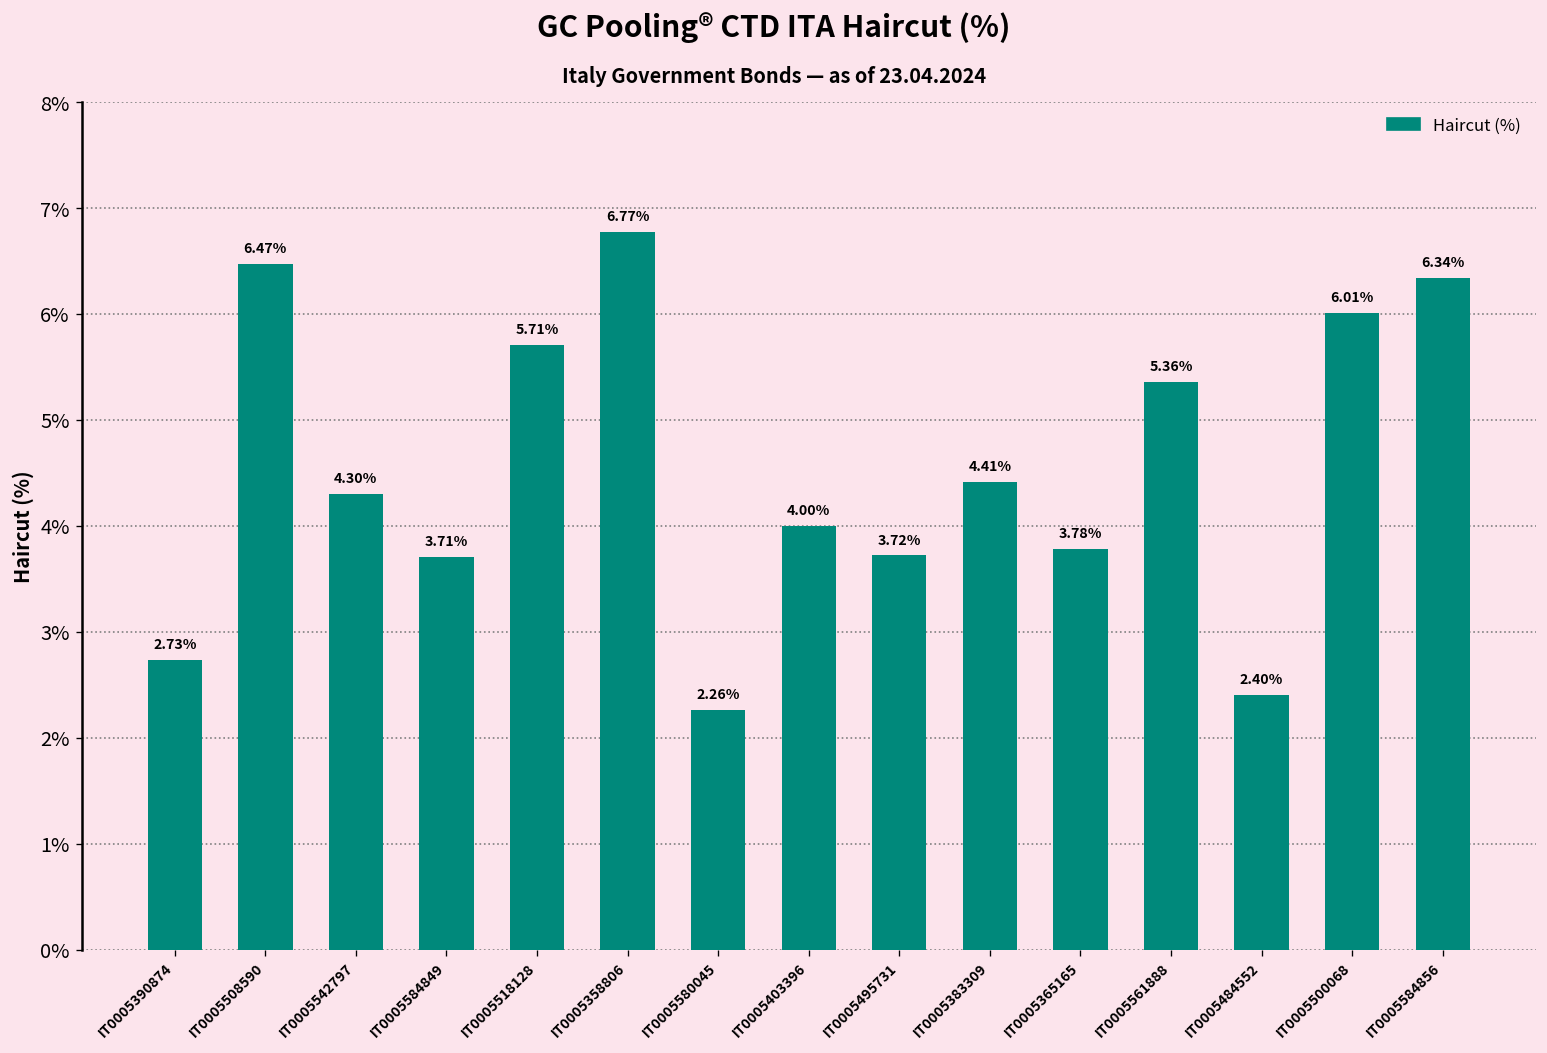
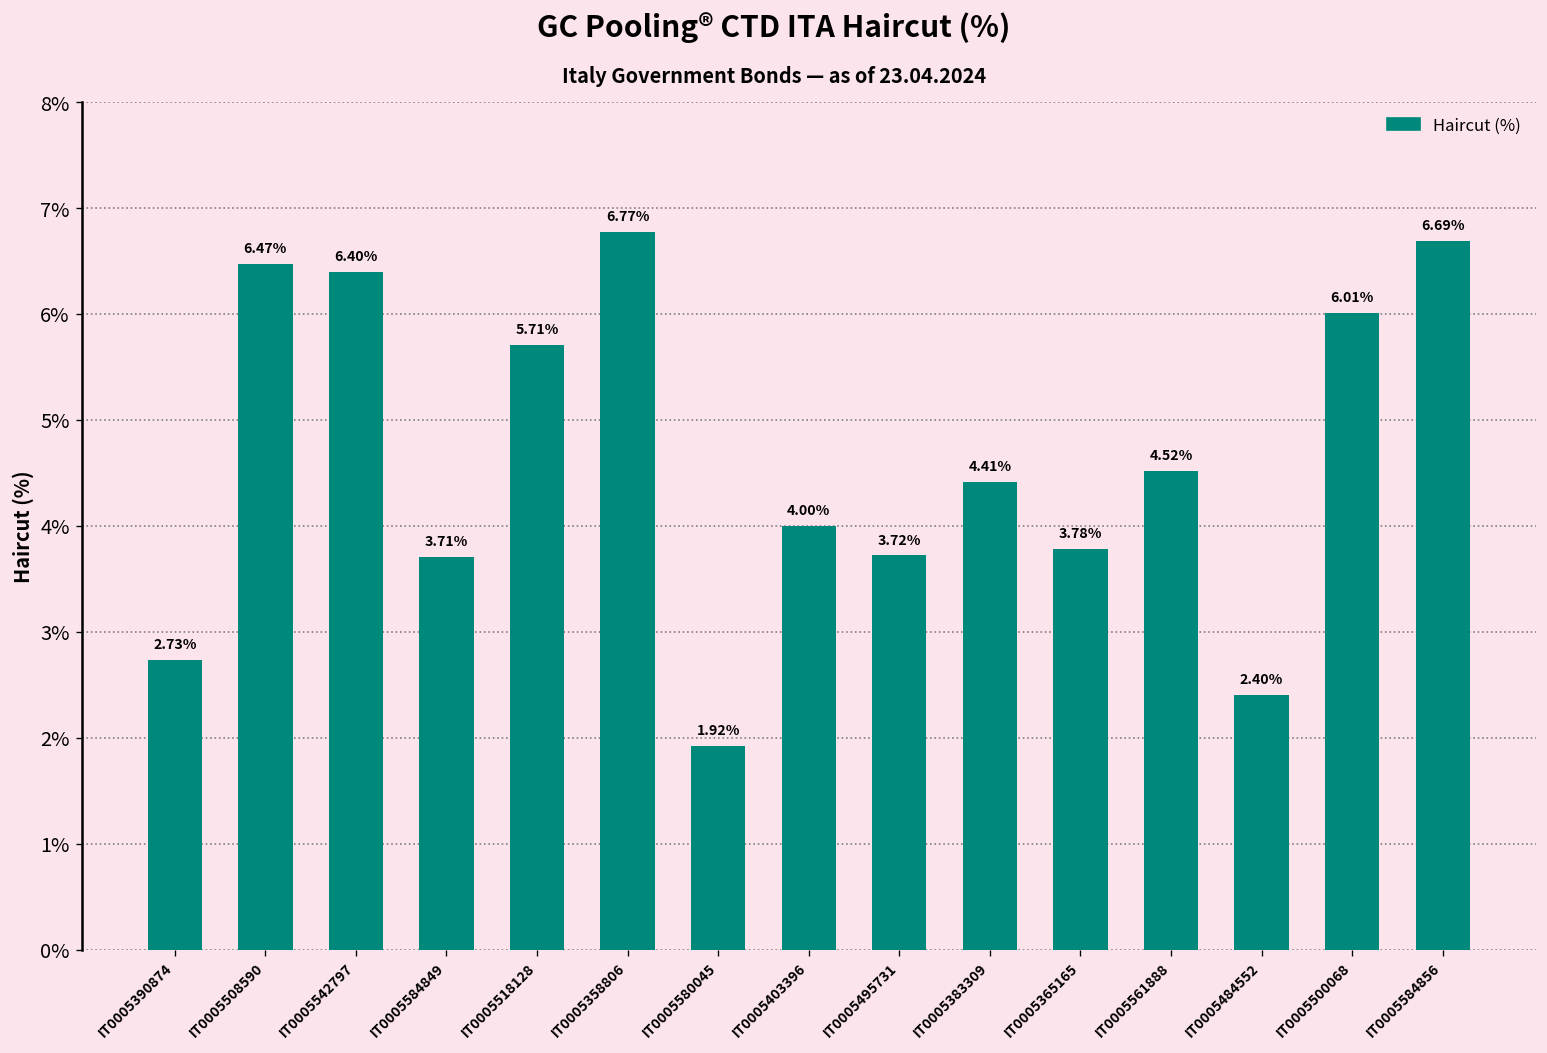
IT0005542797: 4.30% -> 6.40%
IT0005580045: 2.26% -> 1.92%
IT0005561888: 5.36% -> 4.52%
IT0005584856: 6.34% -> 6.69%
